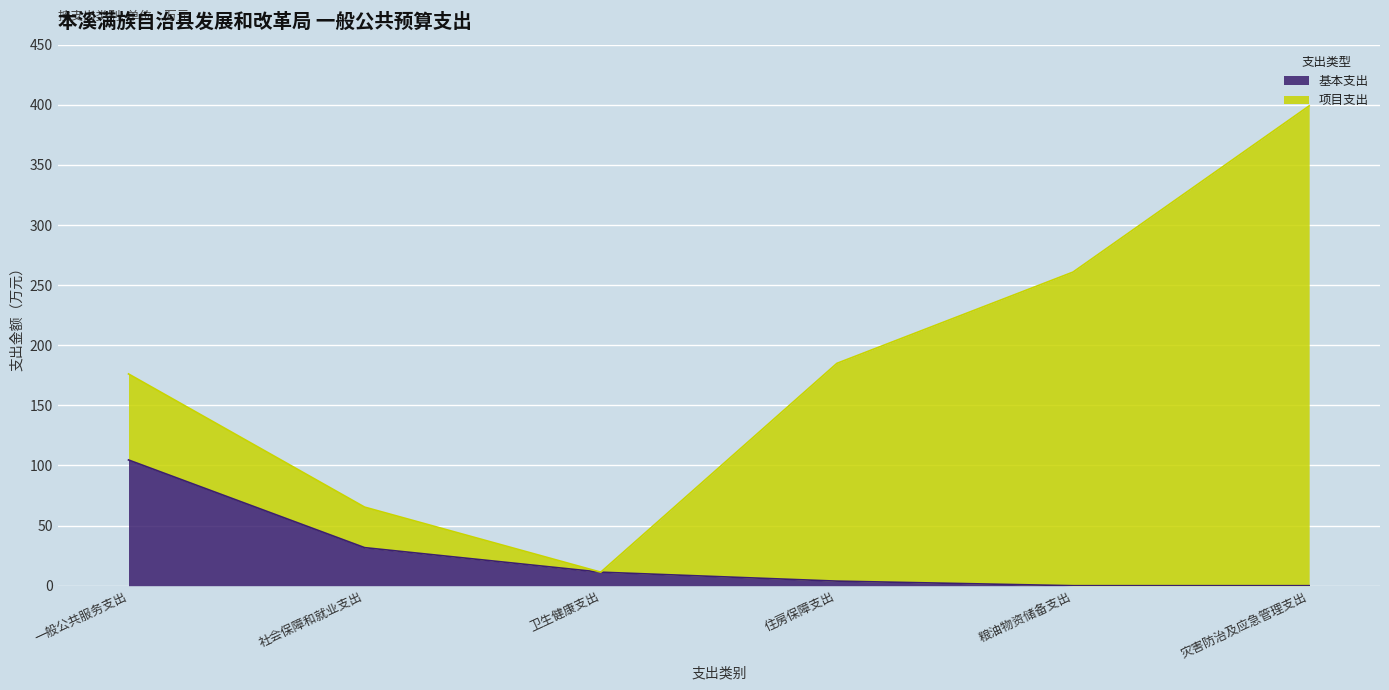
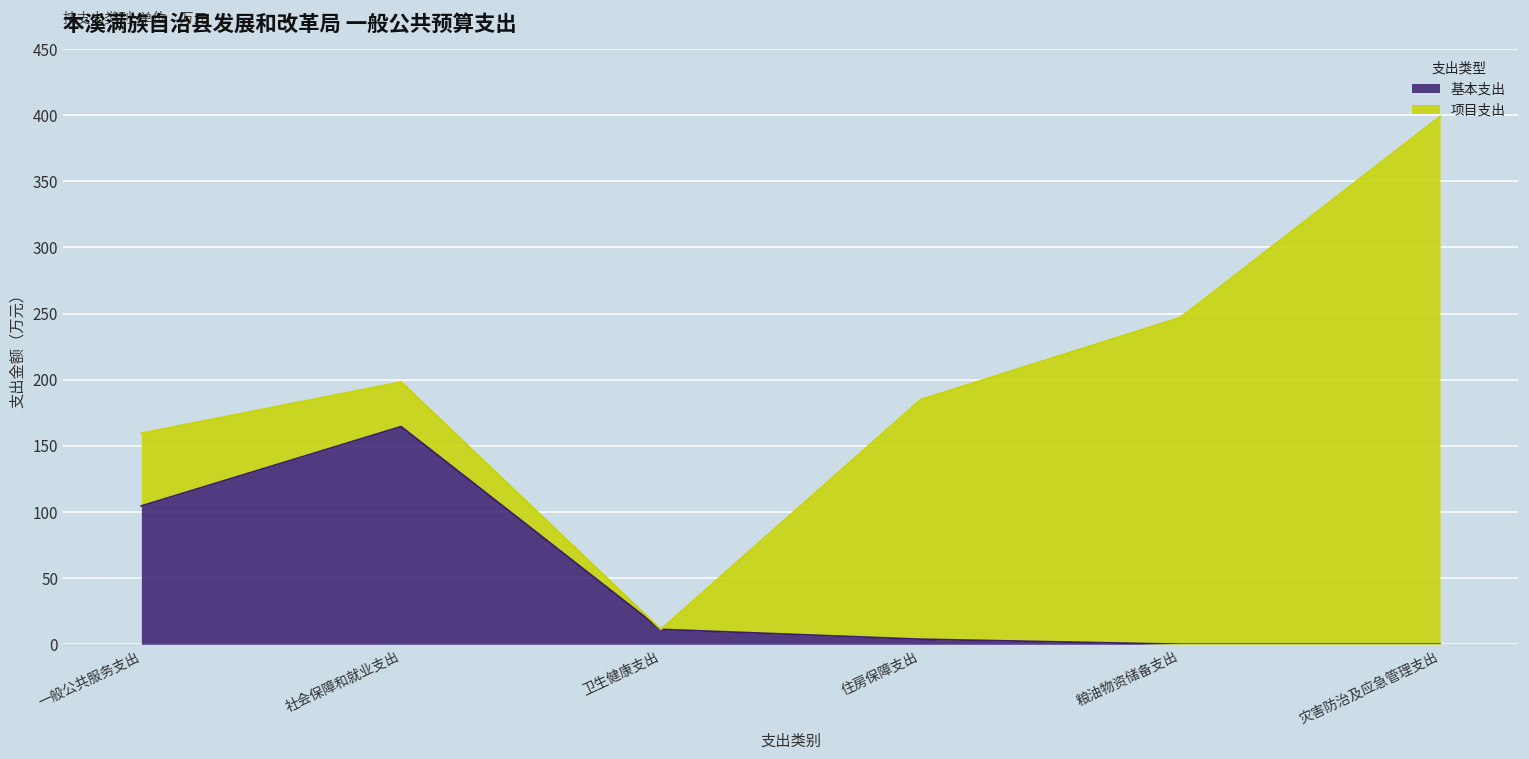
项目支出, 一般公共服务支出: 72 -> 55
基本支出, 社会保障和就业支出: 32 -> 165
项目支出, 粮油物资储备支出: 261 -> 247
